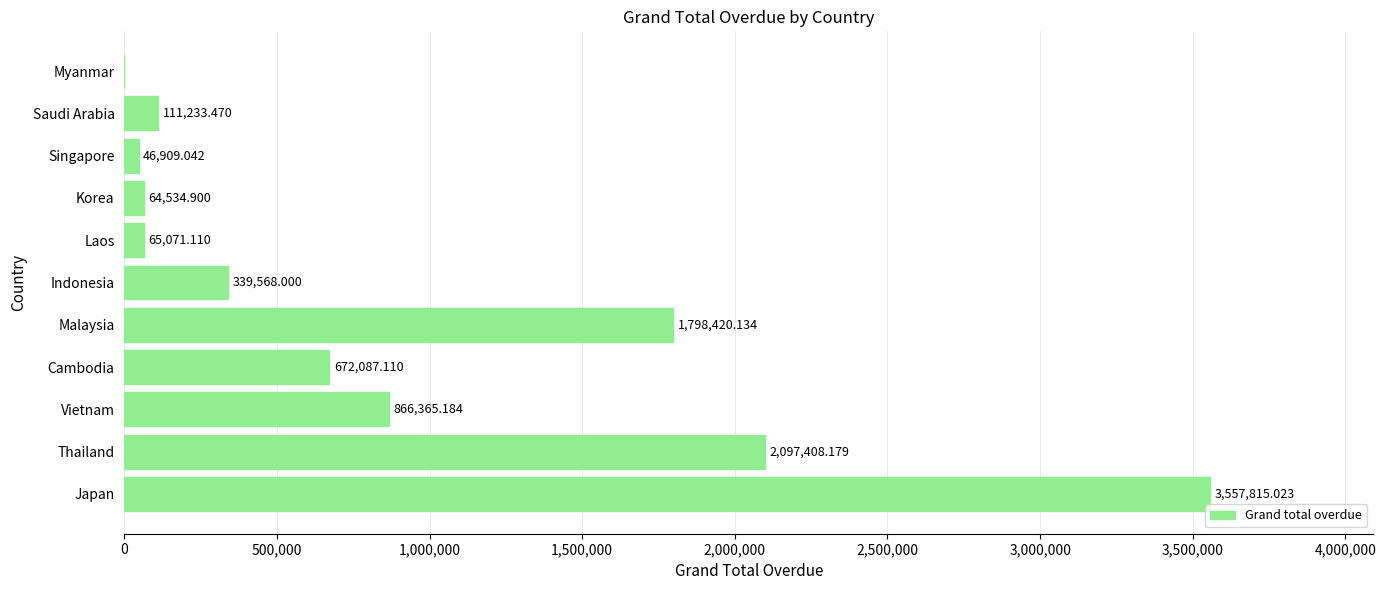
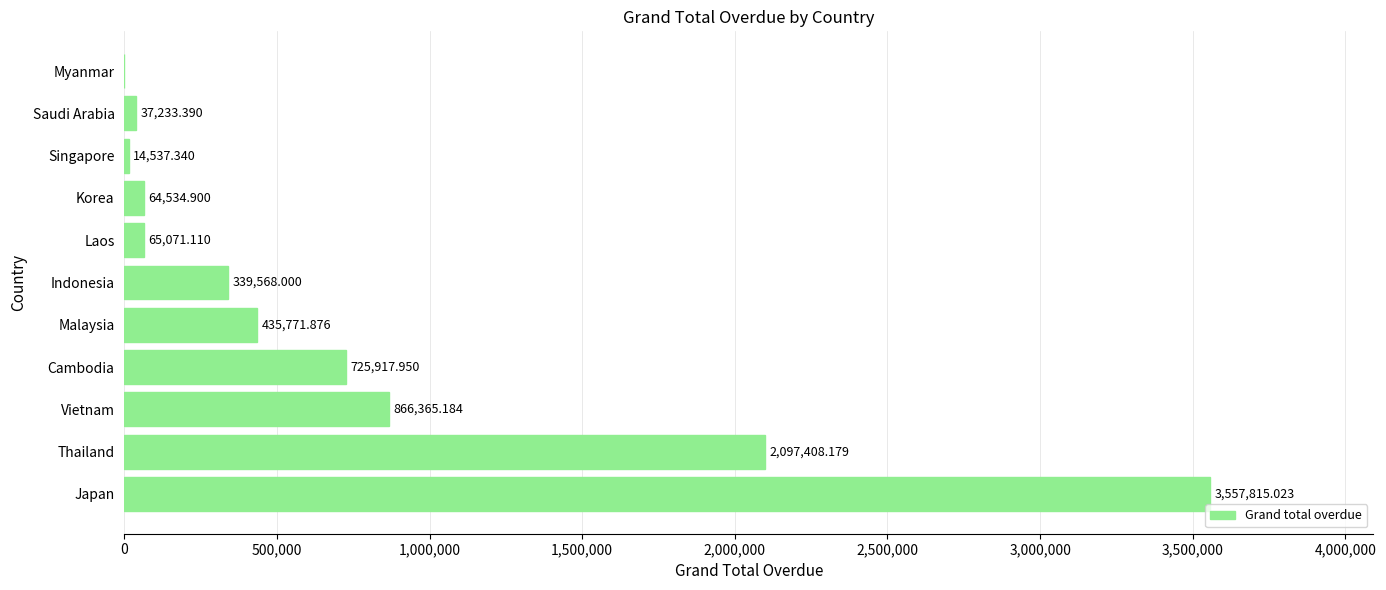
Saudi Arabia: 111,233.470 -> 37,233.390
Singapore: 46,909.042 -> 14,537.340
Malaysia: 1,798,420.134 -> 435,771.876
Cambodia: 672,087.110 -> 725,917.950
